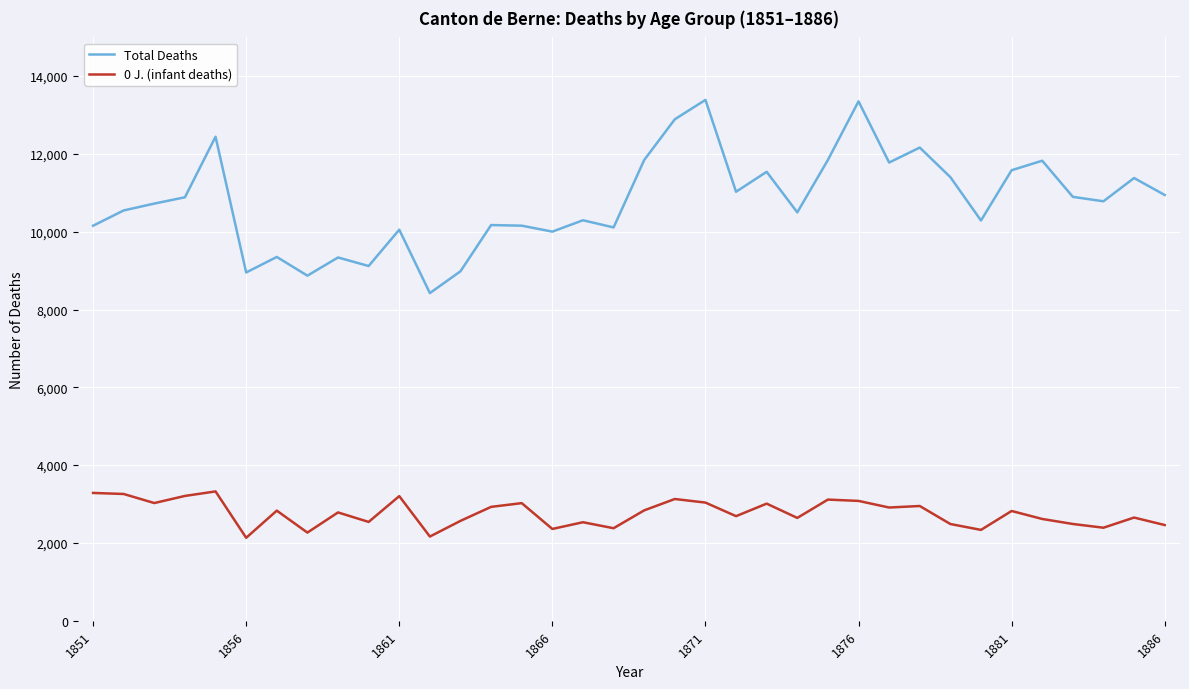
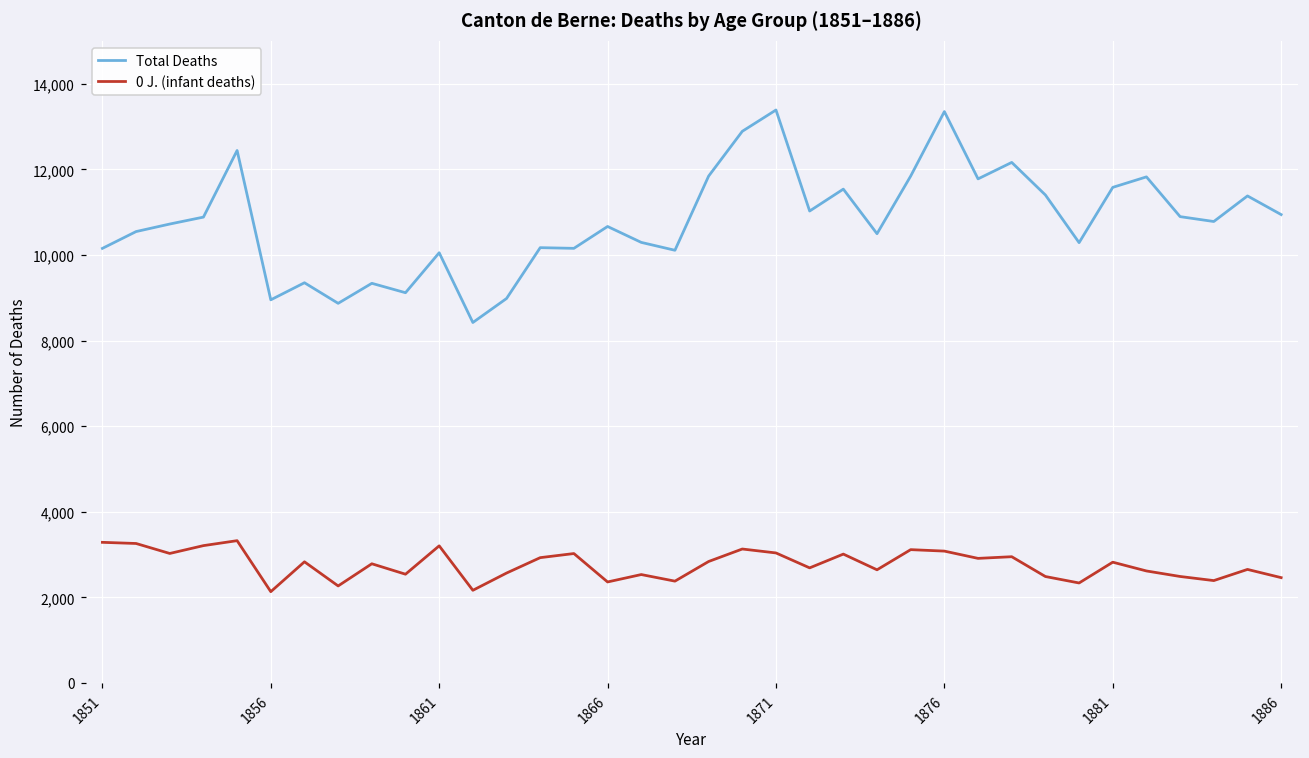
Total Deaths, 1866: 10,000 -> 10,700
